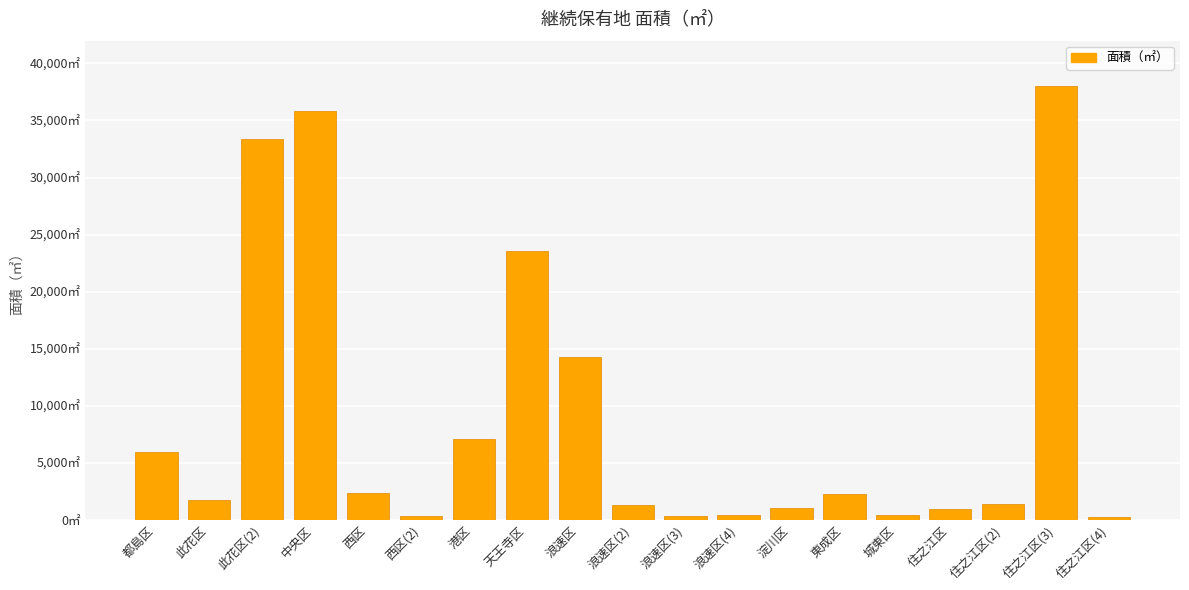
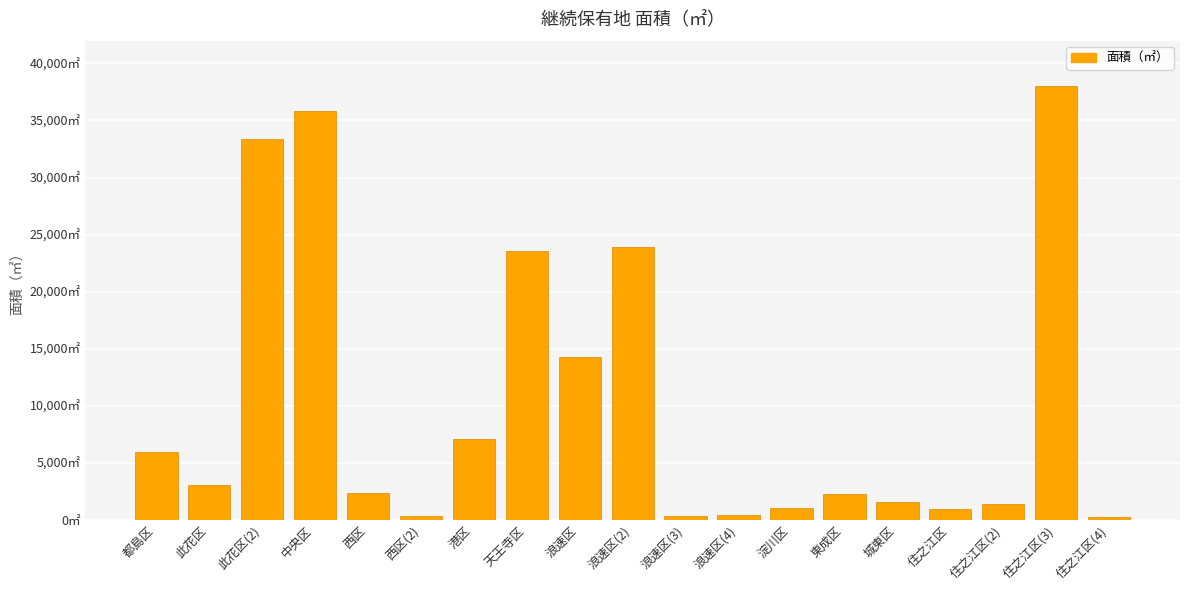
此花区: 1,800㎡ -> 3,000㎡
浪速区(2): 1,300㎡ -> 23,900㎡
城東区: 400㎡ -> 1,500㎡
